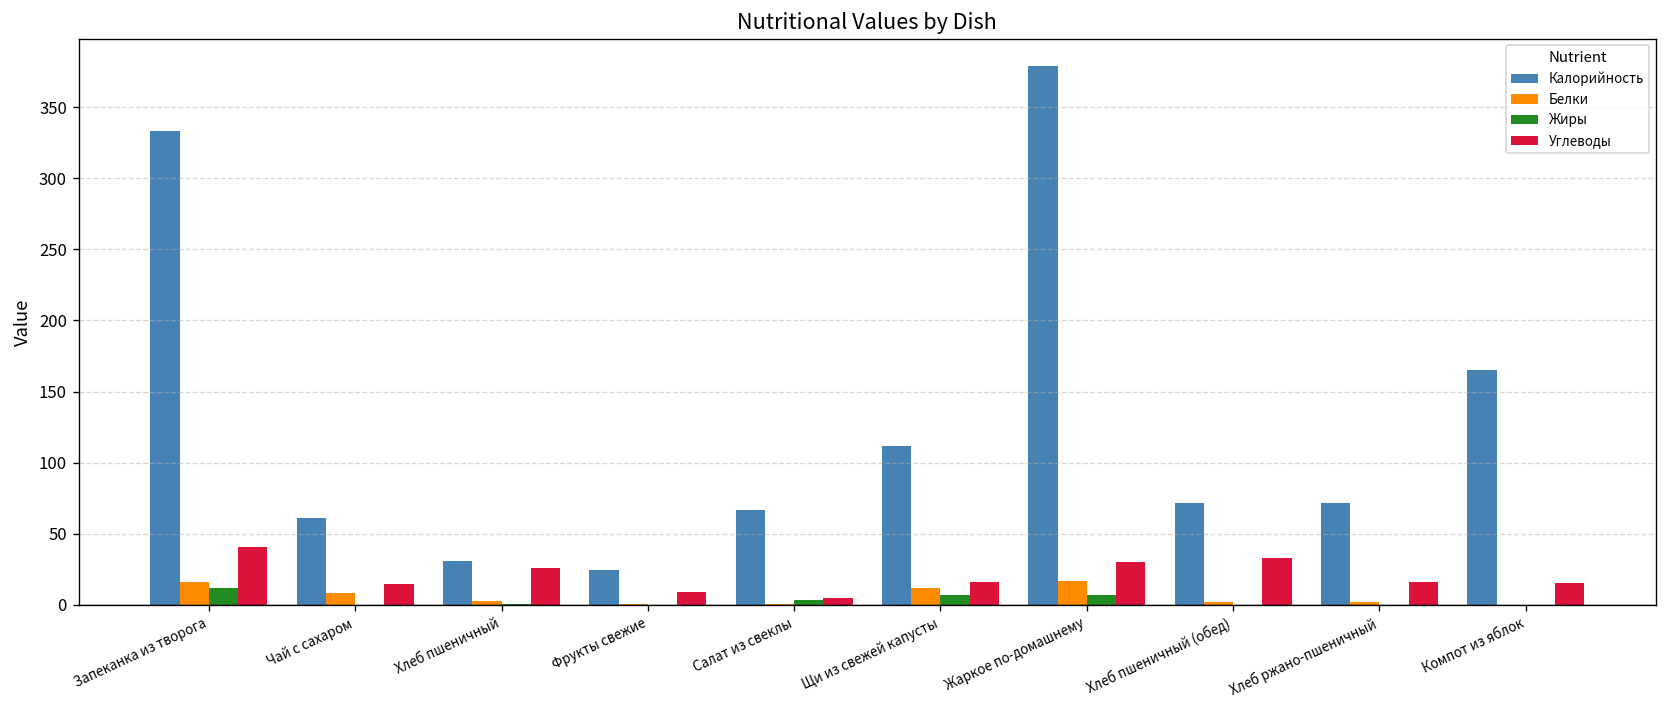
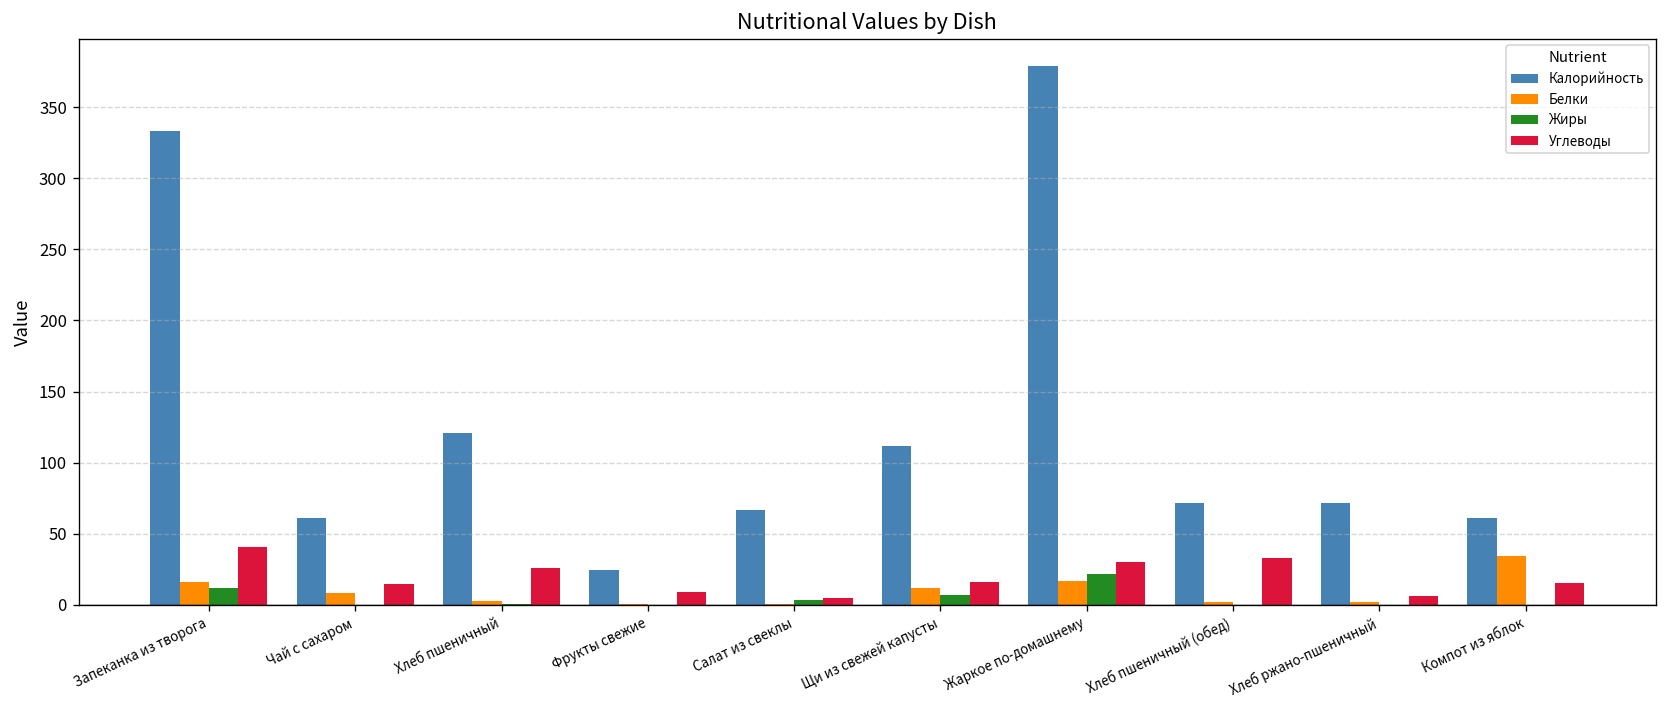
Калорийность, Хлеб пшеничный: 31 -> 121
Жиры, Жаркое по-домашнему: 7 -> 21
Углеводы, Хлеб ржано-пшеничный: 16 -> 7
Калорийность, Компот из яблок: 166 -> 61
Белки, Компот из яблок: 0 -> 34
